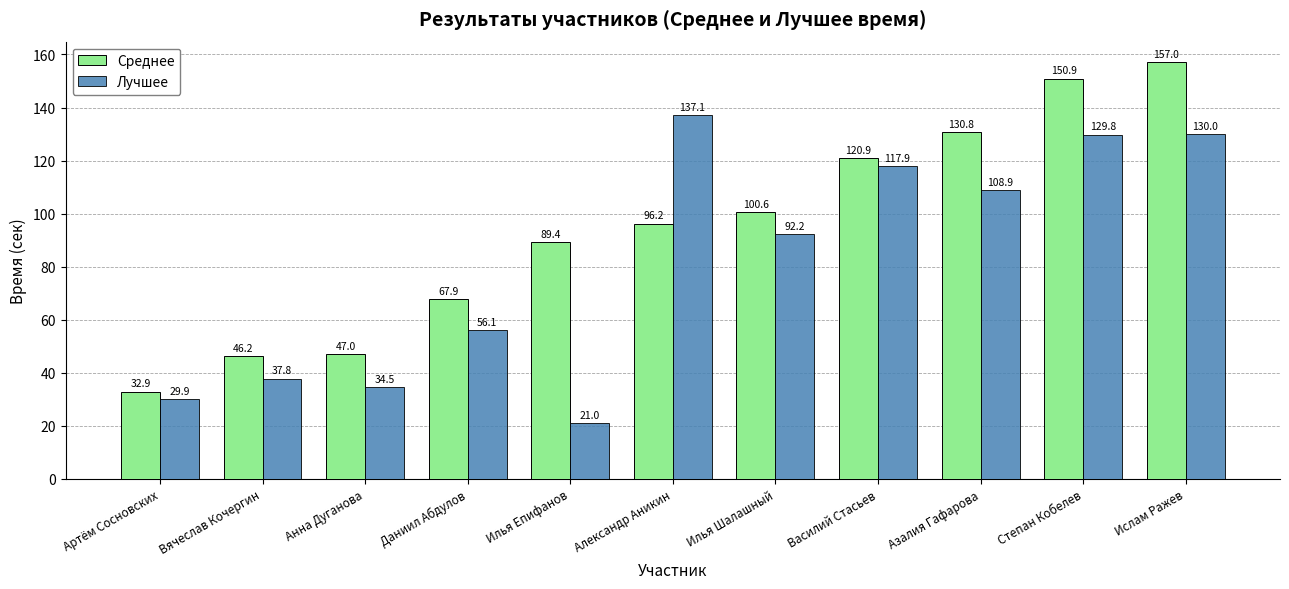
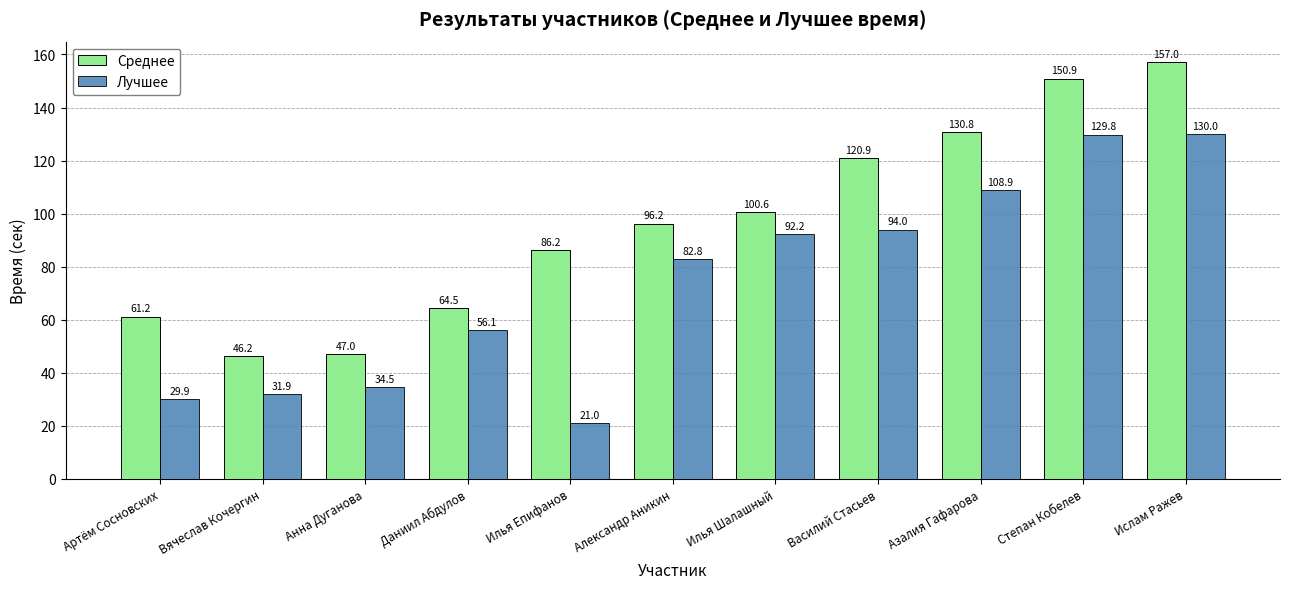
Среднее, Артём Сосновских: 32.9 -> 61.2
Лучшее, Вячеслав Кочергин: 37.8 -> 31.9
Среднее, Даниил Абдулов: 67.9 -> 64.5
Среднее, Илья Епифанов: 89.4 -> 86.2
Лучшее, Александр Аникин: 137.1 -> 82.8
Лучшее, Василий Стасьев: 117.9 -> 94.0
